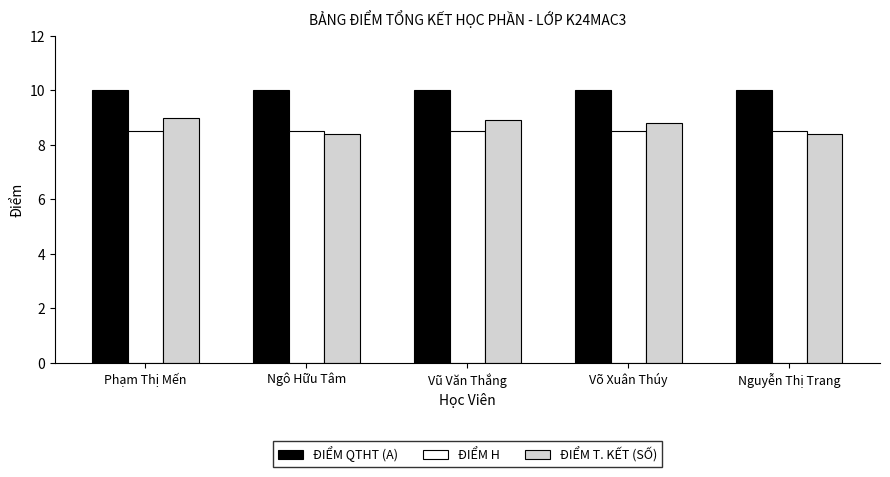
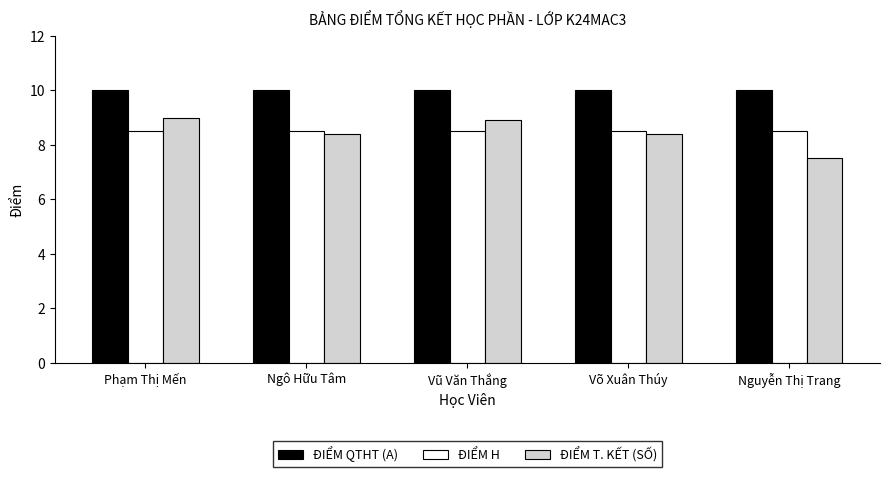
ĐIỂM T. KẾT (SỐ), Võ Xuân Thúy: 8.8 -> 8.4
ĐIỂM T. KẾT (SỐ), Nguyễn Thị Trang: 8.4 -> 7.5
